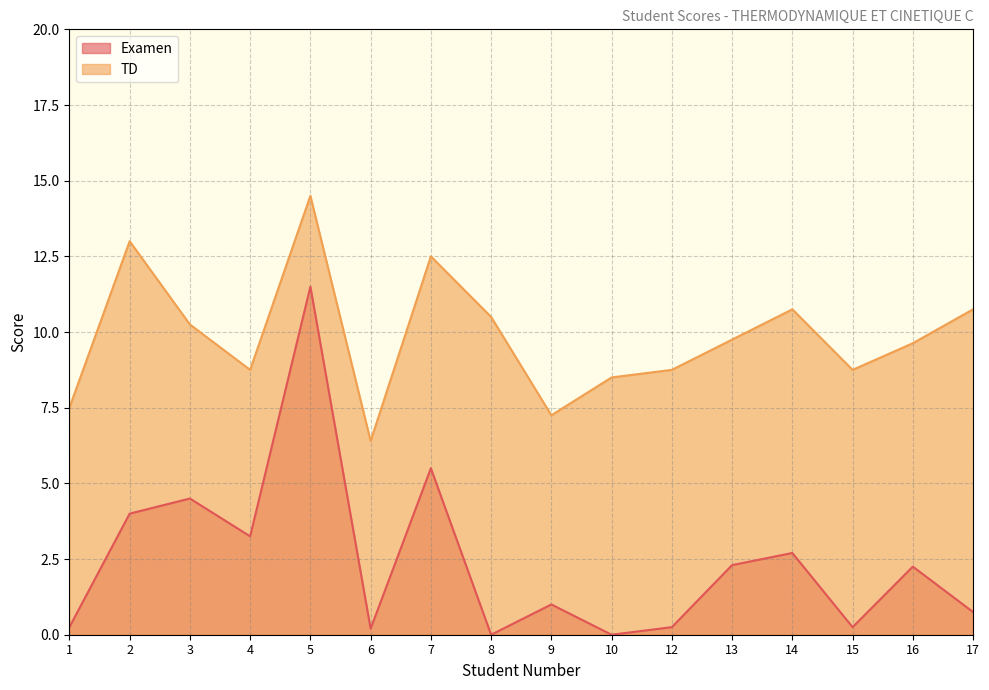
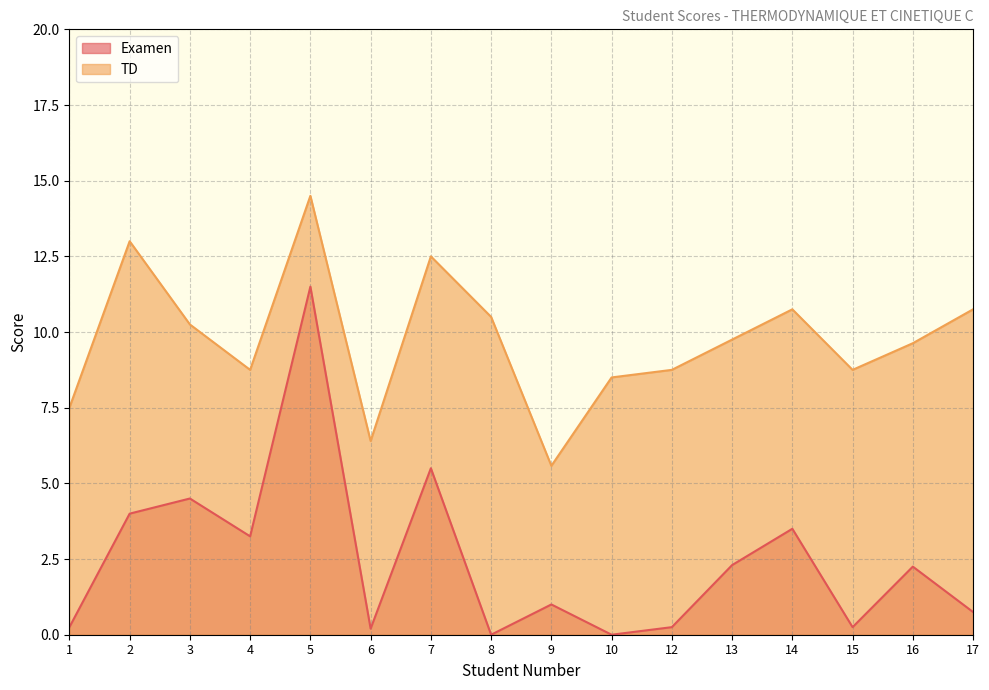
TD, 9: 7.3 -> 5.6
Examen, 14: 2.7 -> 3.5
